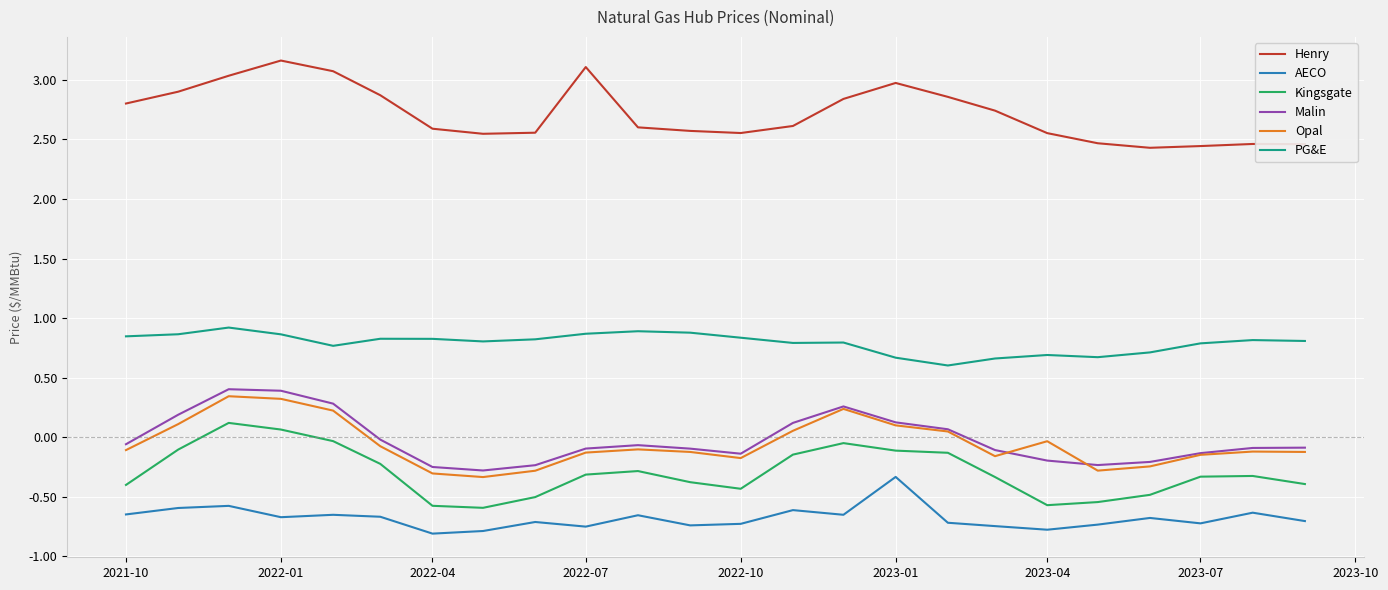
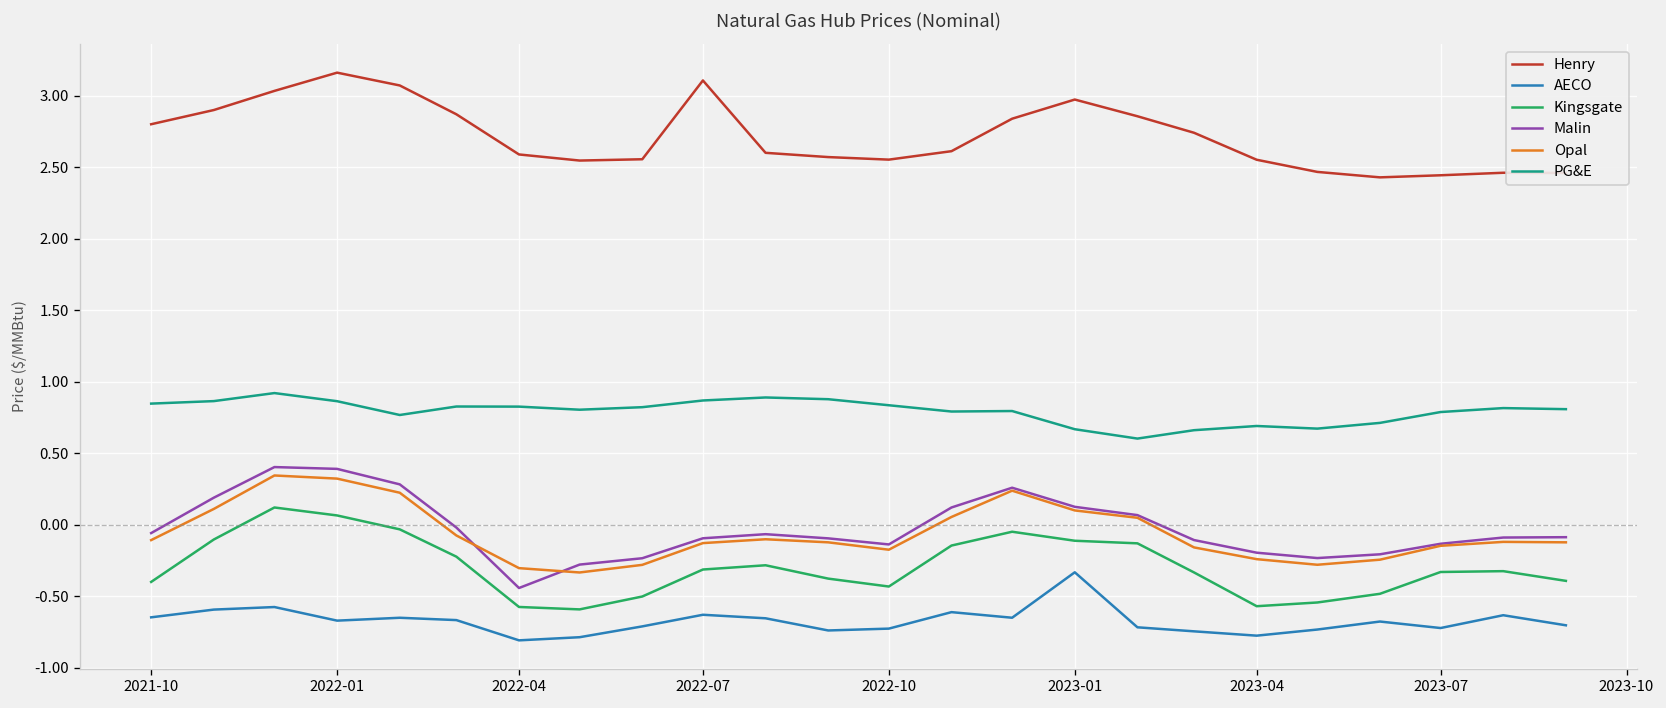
Malin, 2022-04: -0.25 -> -0.44
AECO, 2022-07: -0.75 -> -0.63
Opal, 2023-04: -0.03 -> -0.24
